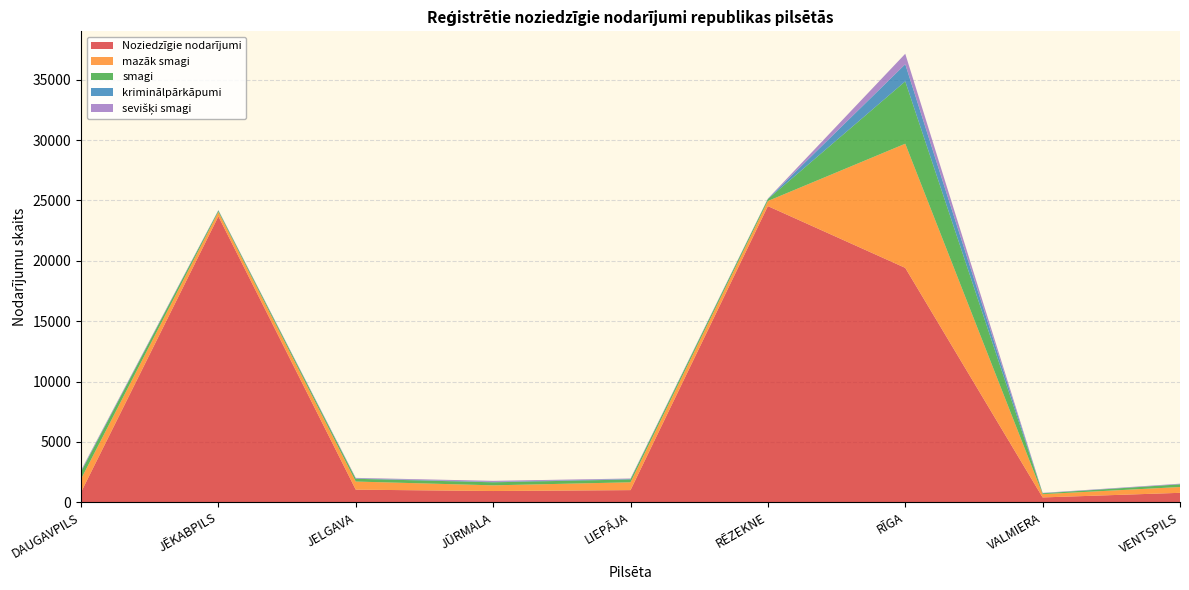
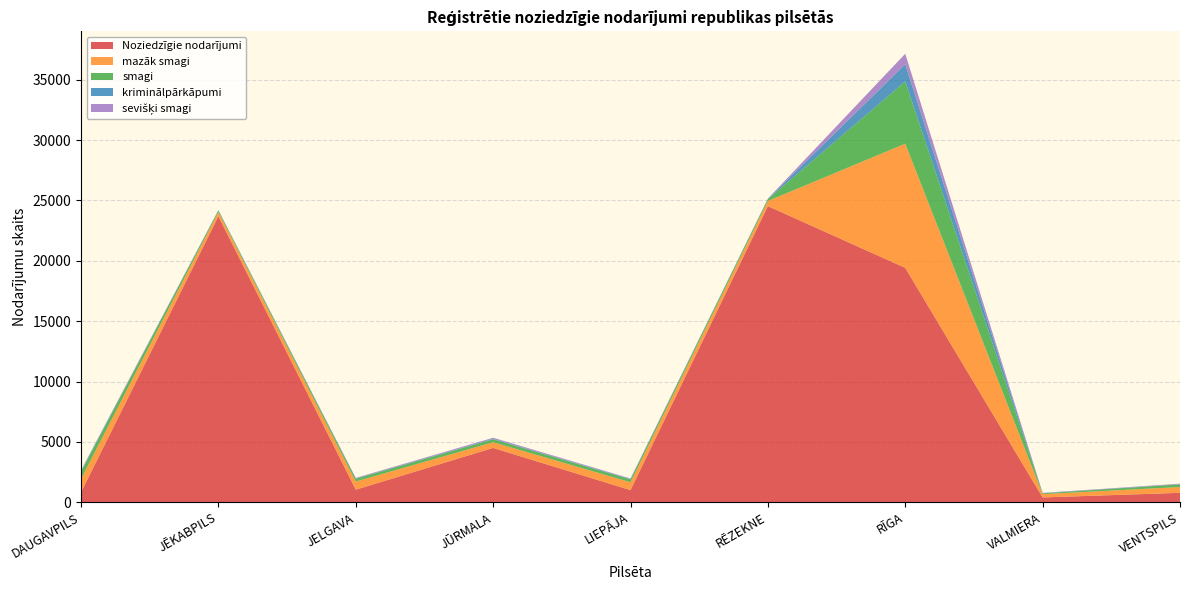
Noziedzīgie nodarījumi, JŪRMALA: 900 -> 4500
